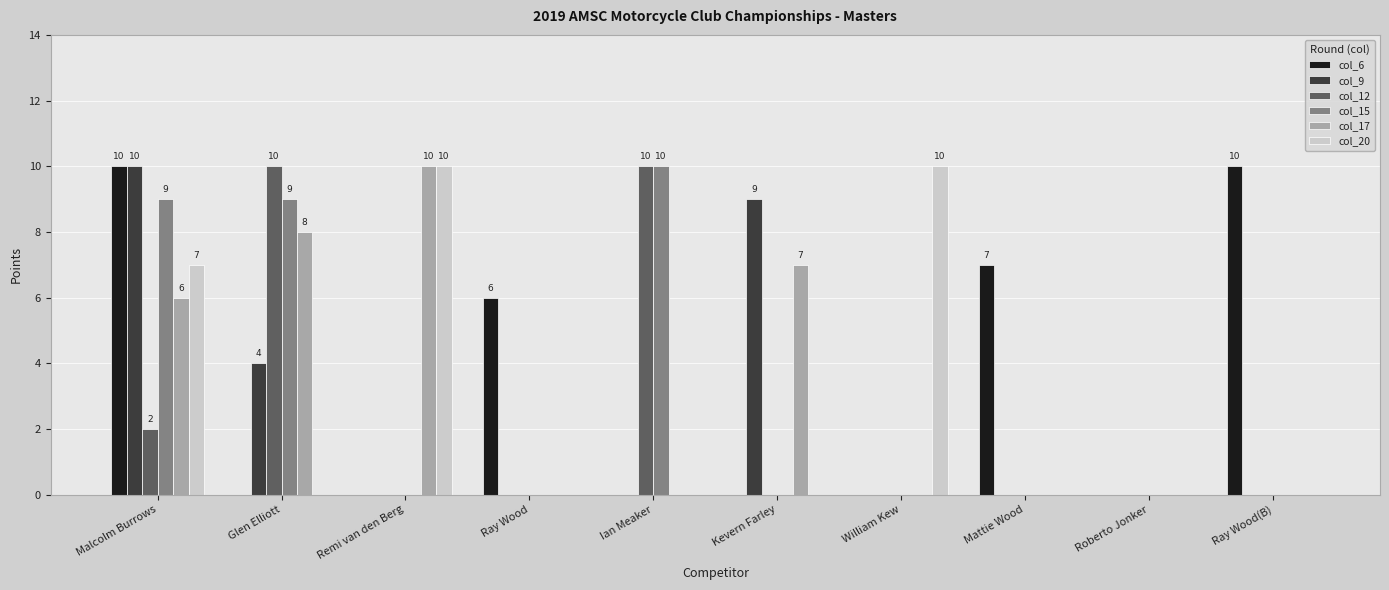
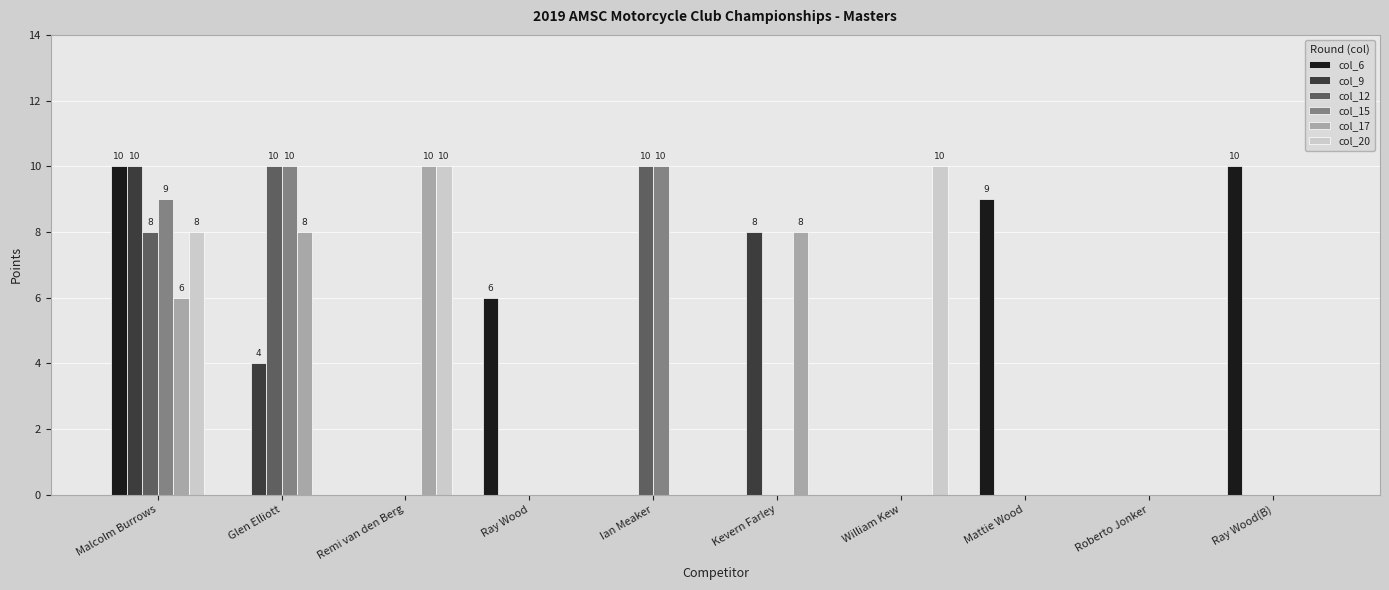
col_12, Malcolm Burrows: 2 -> 8
col_20, Malcolm Burrows: 7 -> 8
col_15, Glen Elliott: 9 -> 10
col_9, Kevern Farley: 9 -> 8
col_17, Kevern Farley: 7 -> 8
col_6, Mattie Wood: 7 -> 9
